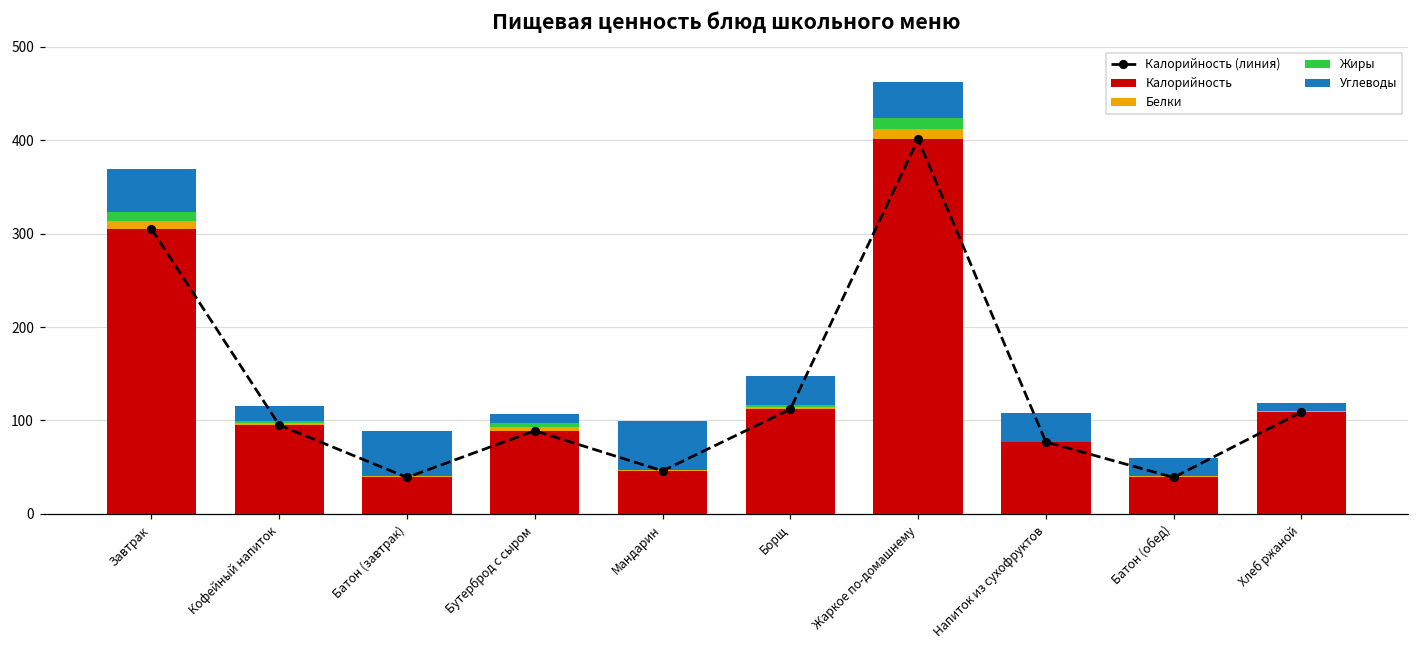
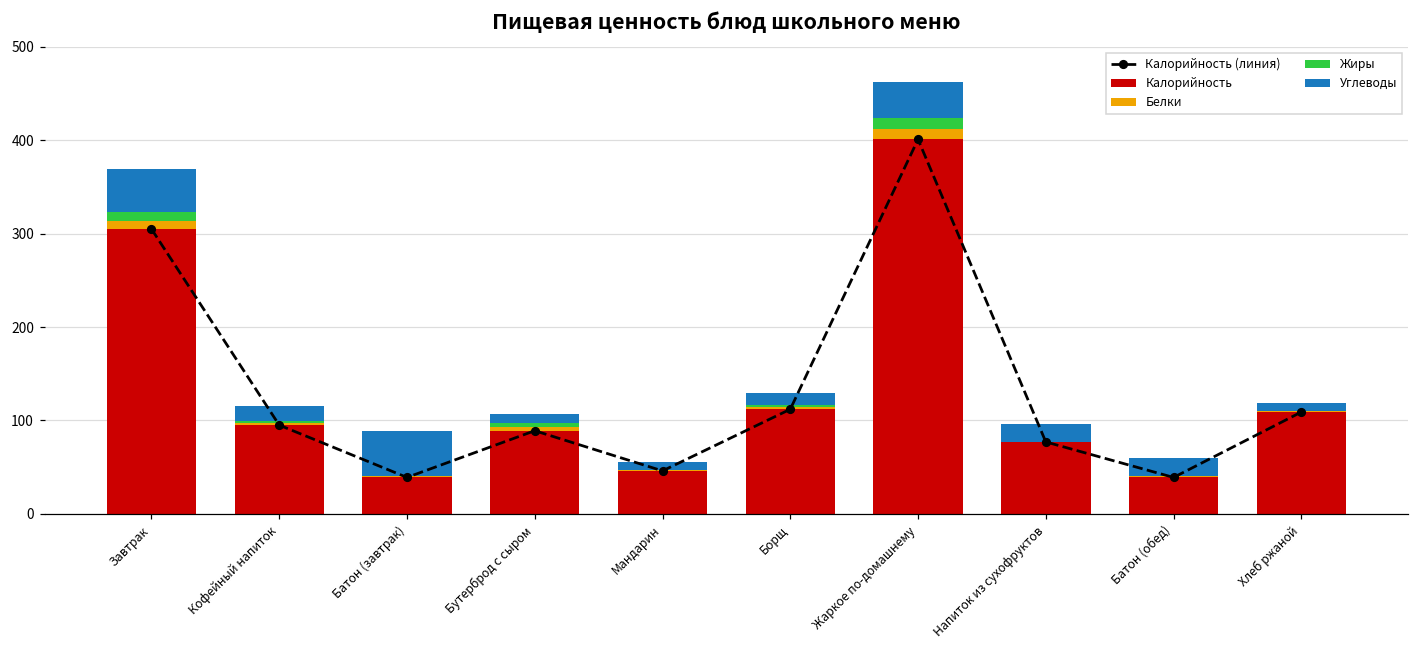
Углеводы, Мандарин: 50 -> 10
Углеводы, Борщ: 30 -> 10
Углеводы, Напиток из сухофруктов: 30 -> 20
